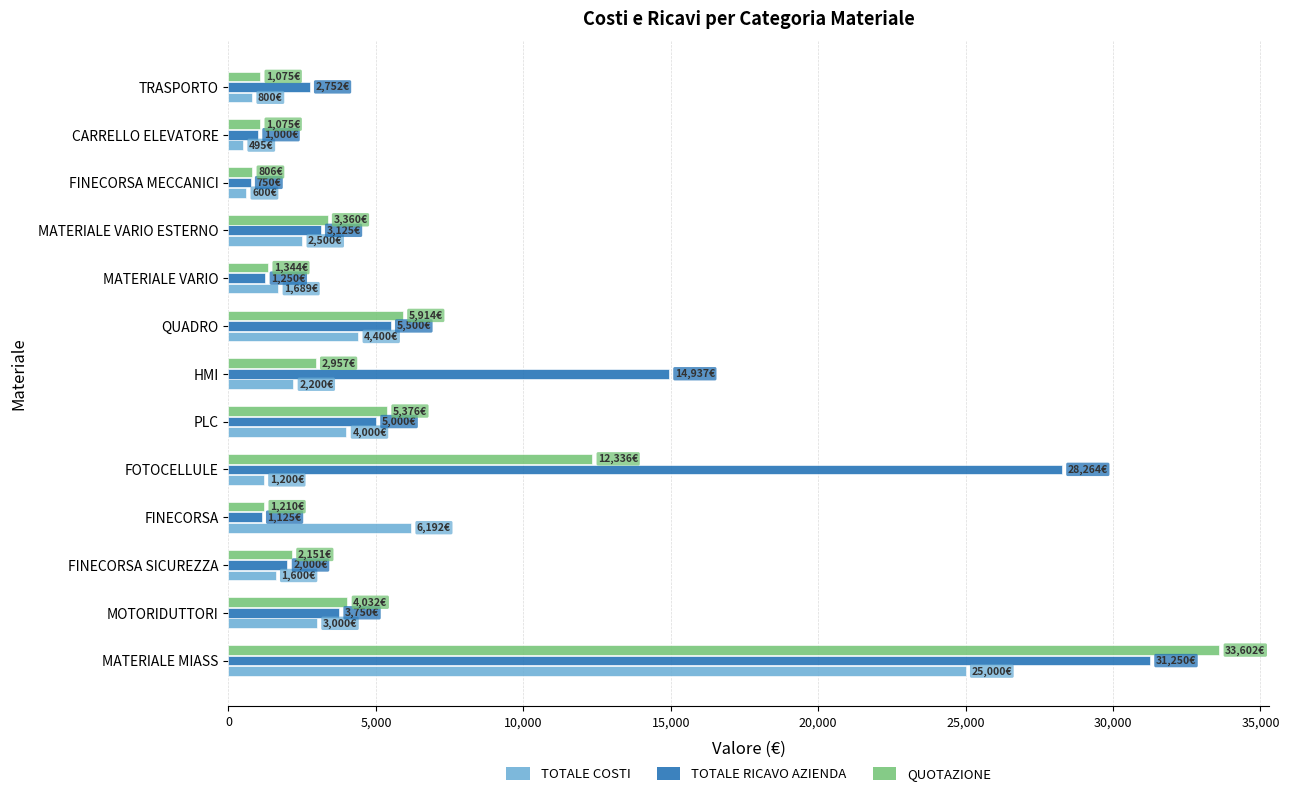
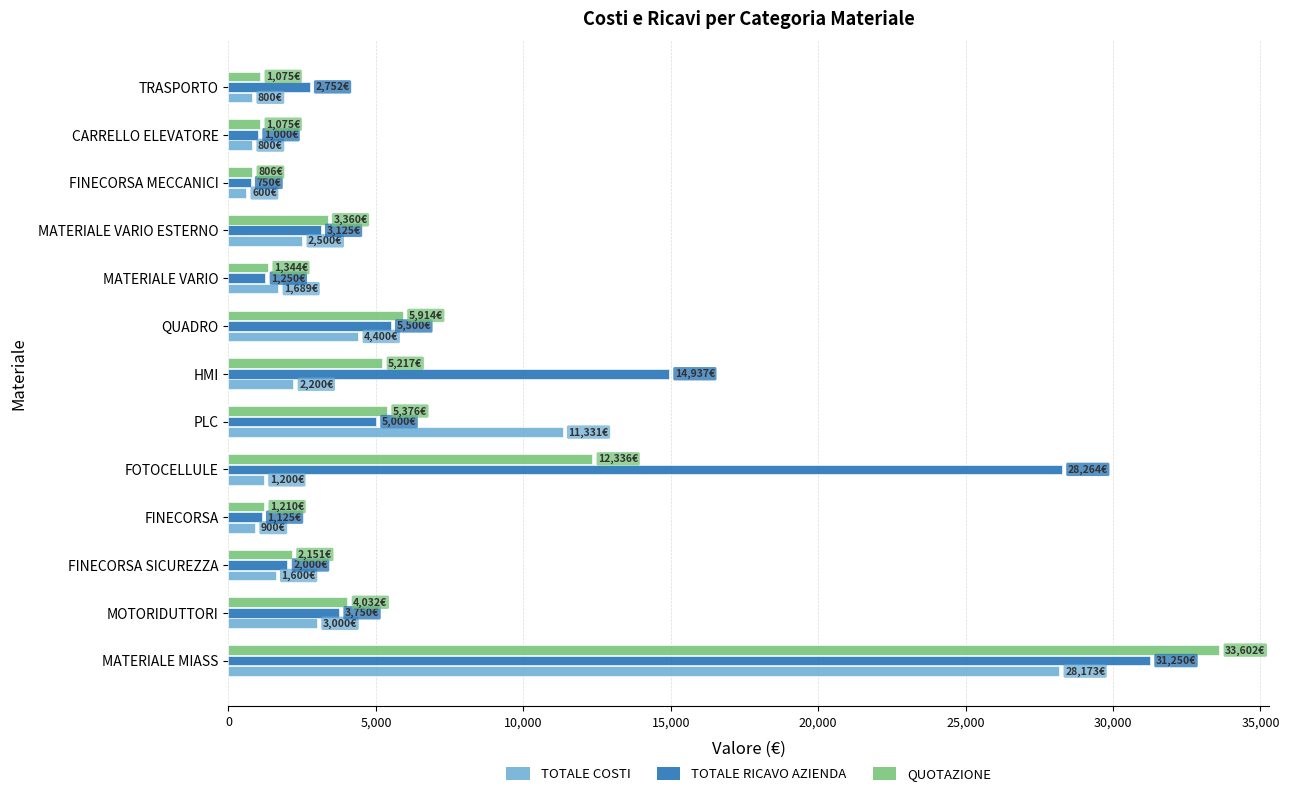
TOTALE COSTI, CARRELLO ELEVATORE: 495€ -> 800€
QUOTAZIONE, HMI: 2,957€ -> 5,217€
TOTALE COSTI, PLC: 4,000€ -> 11,331€
TOTALE COSTI, FINECORSA: 6,192€ -> 900€
TOTALE COSTI, MATERIALE MIASS: 25,000€ -> 28,173€
